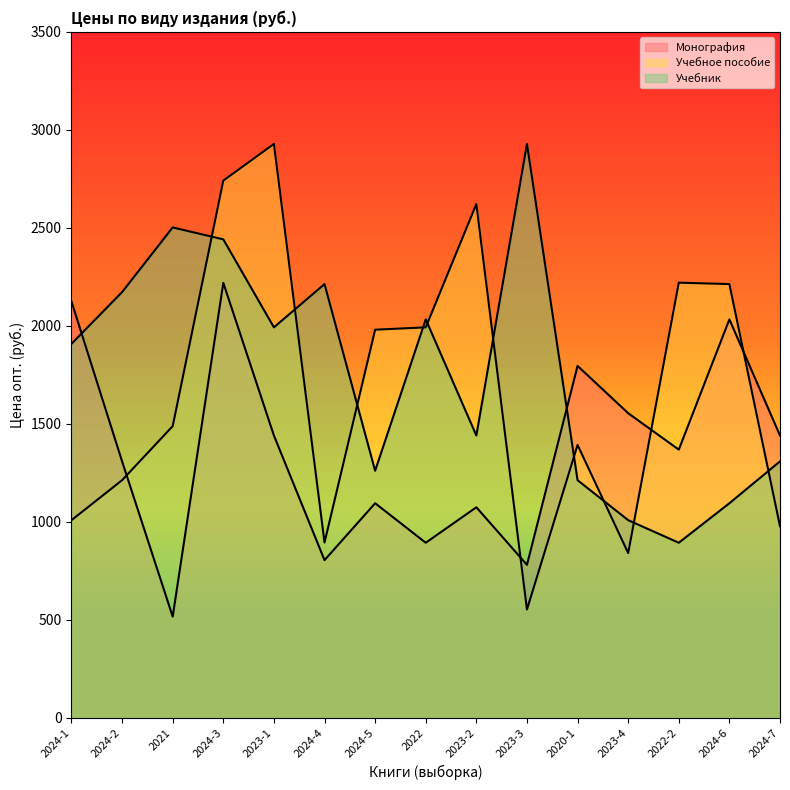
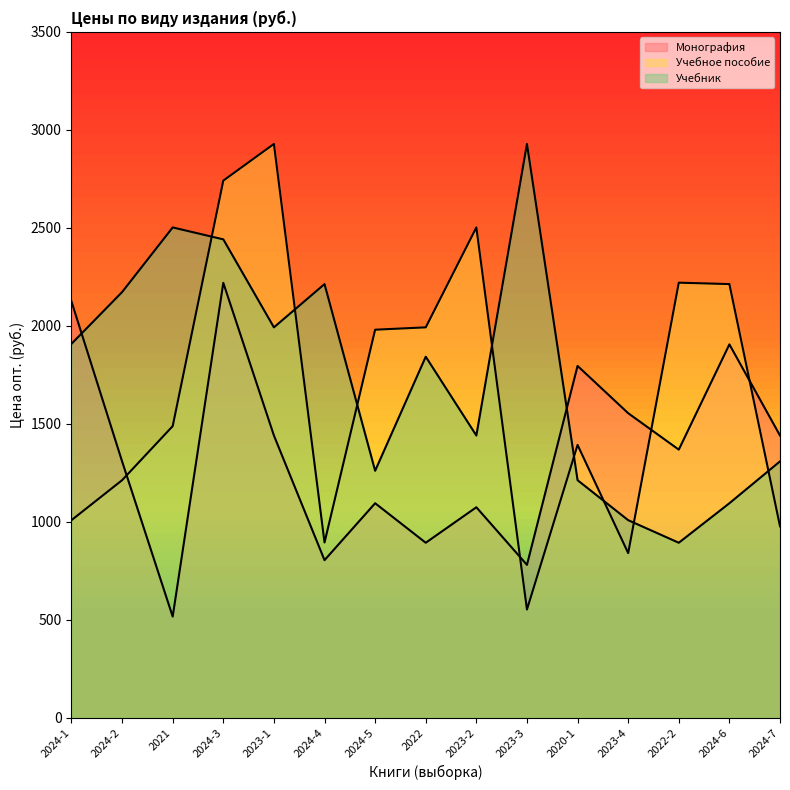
Учебник, 2022: 2030 -> 1840
Учебное пособие, 2023-2: 2620 -> 2500
Монография, 2024-6: 2030 -> 1910
